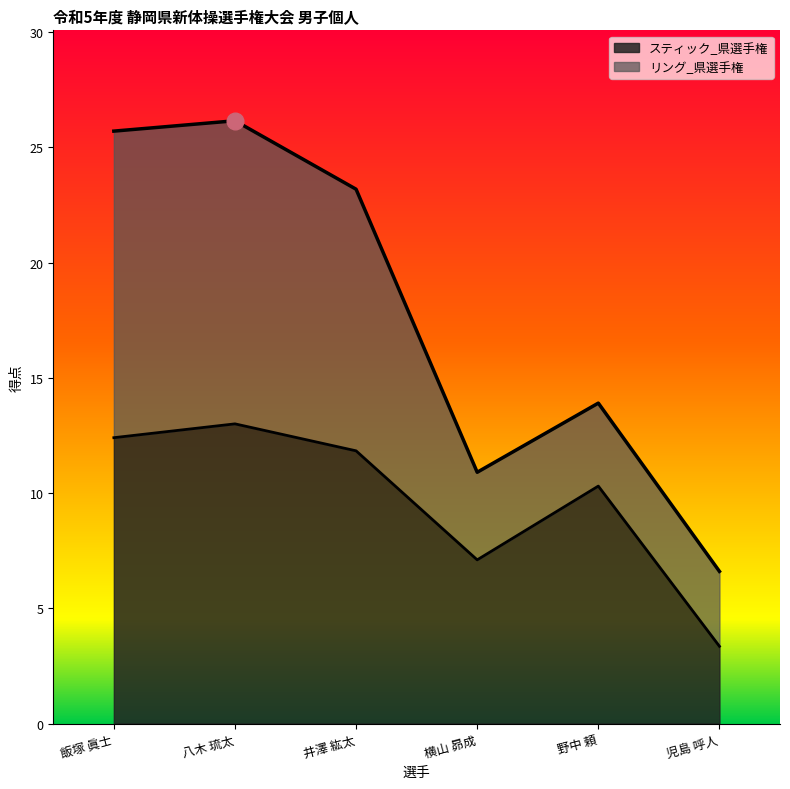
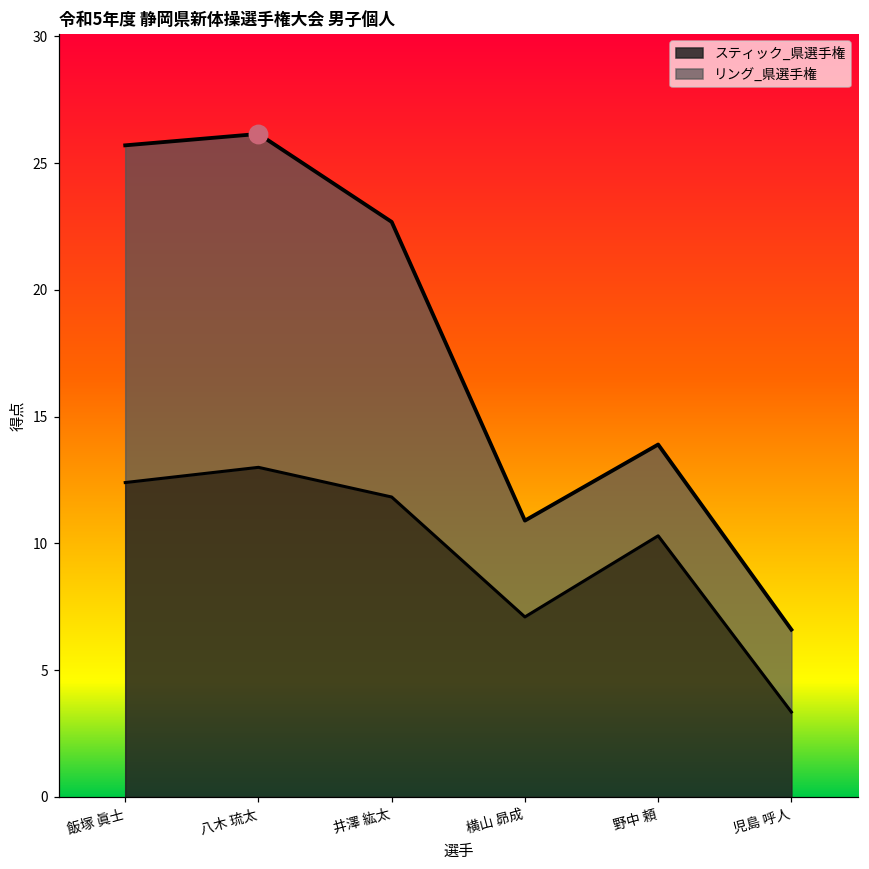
リング_県選手権, 井澤 紘太: 11.4 -> 10.9
